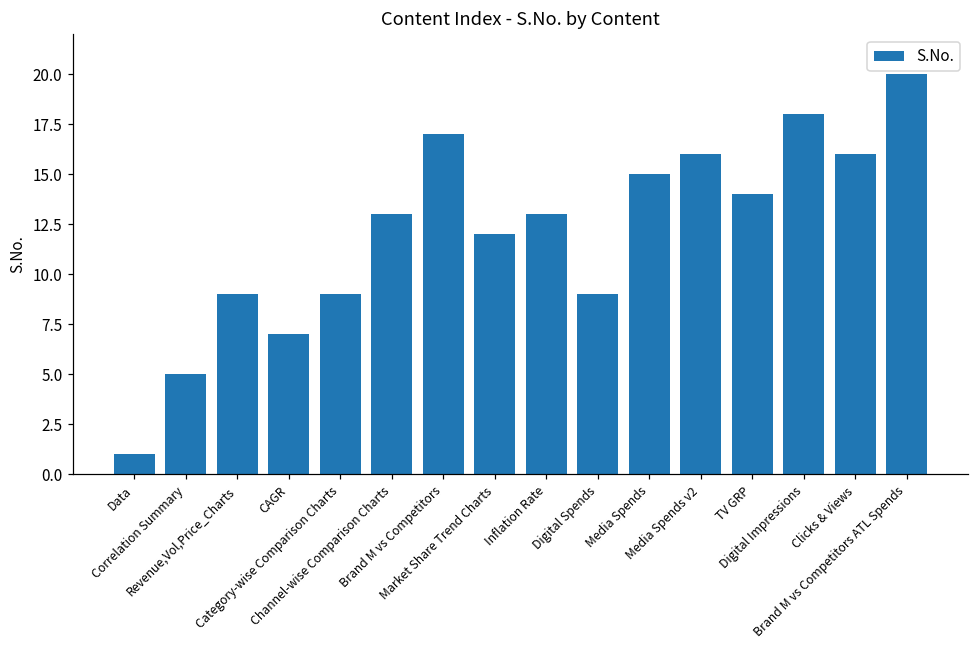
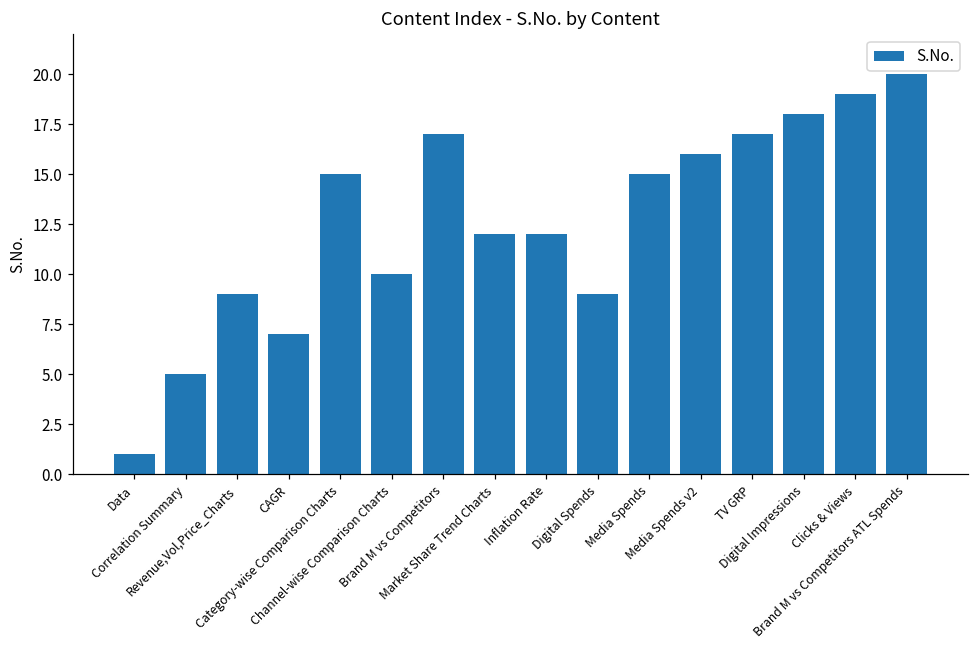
Category-wise Comparison Charts: 9 -> 15
Channel-wise Comparison Charts: 13 -> 10
Inflation Rate: 13 -> 12
TV GRP: 14 -> 17
Clicks & Views: 16 -> 19
